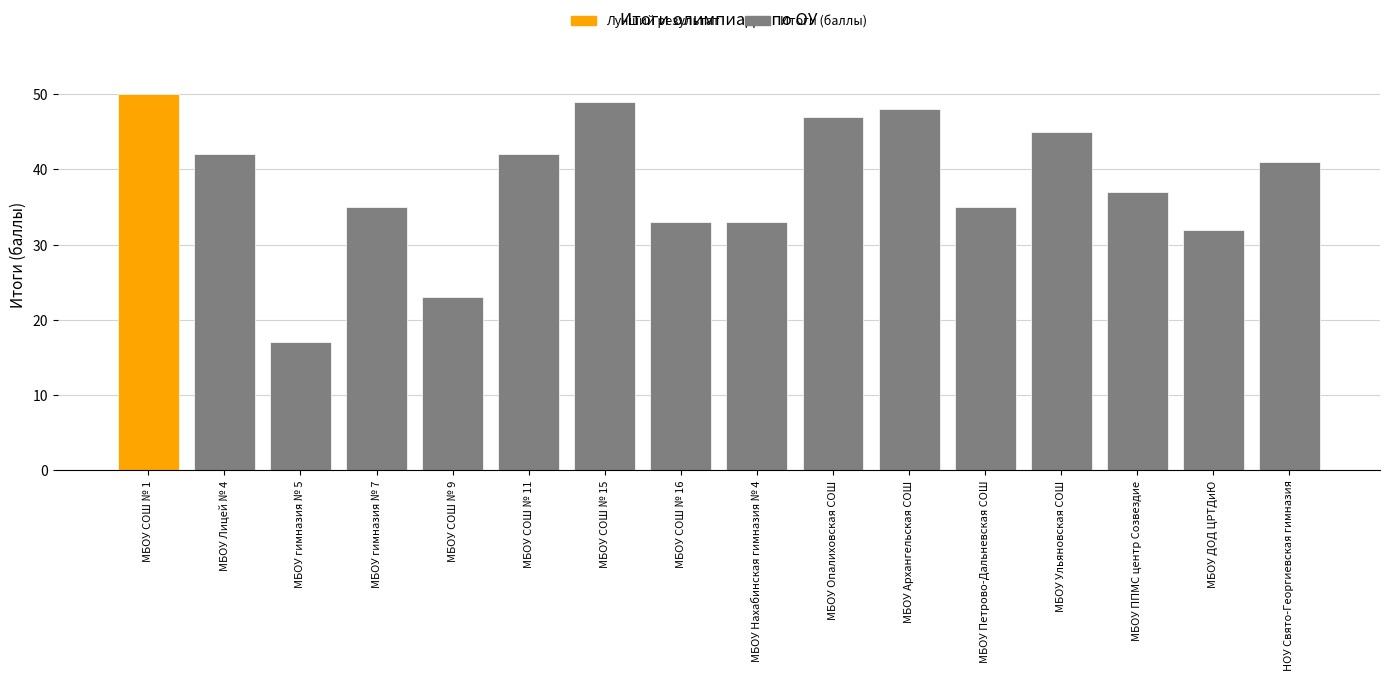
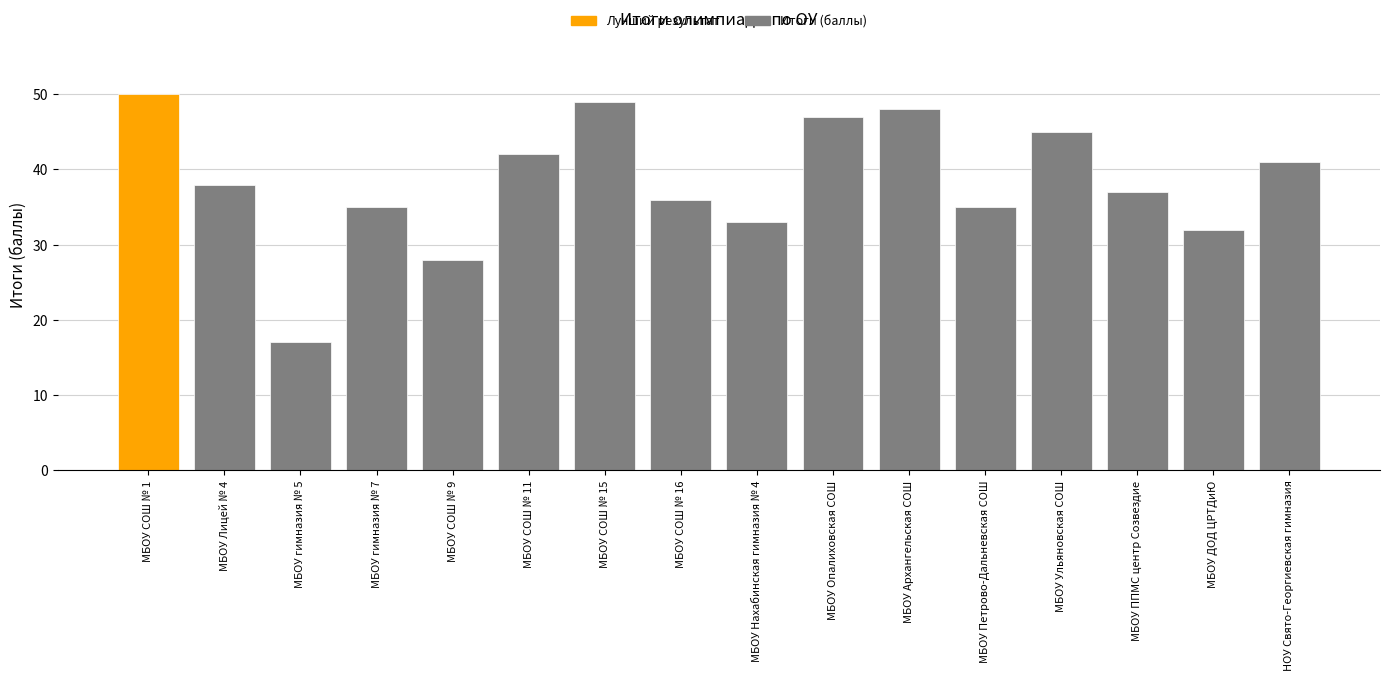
МБОУ Лицей № 4: 42 -> 38
МБОУ СОШ № 9: 23 -> 28
МБОУ СОШ № 16: 33 -> 36
